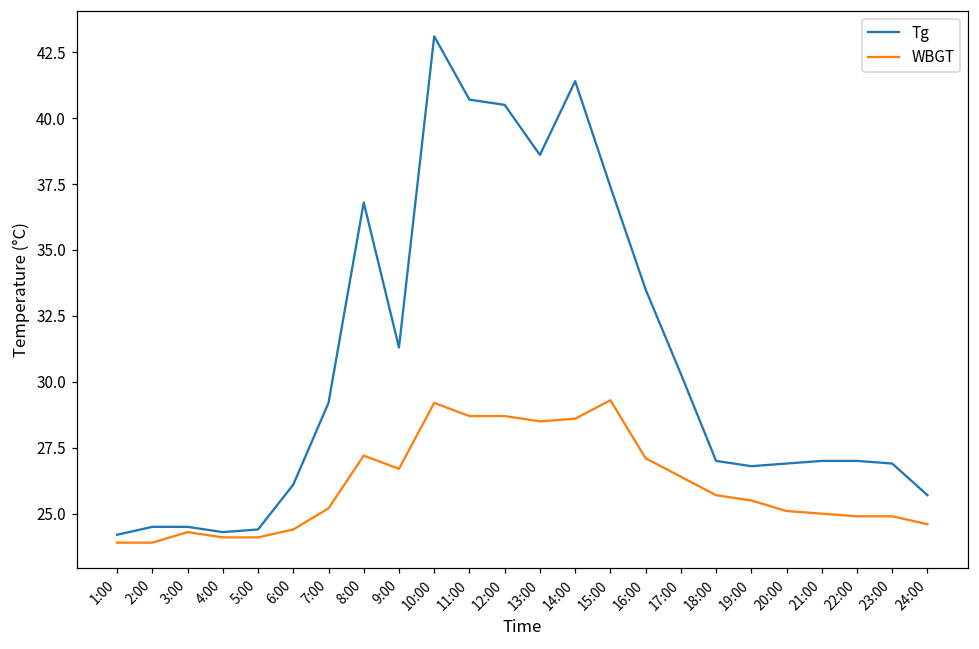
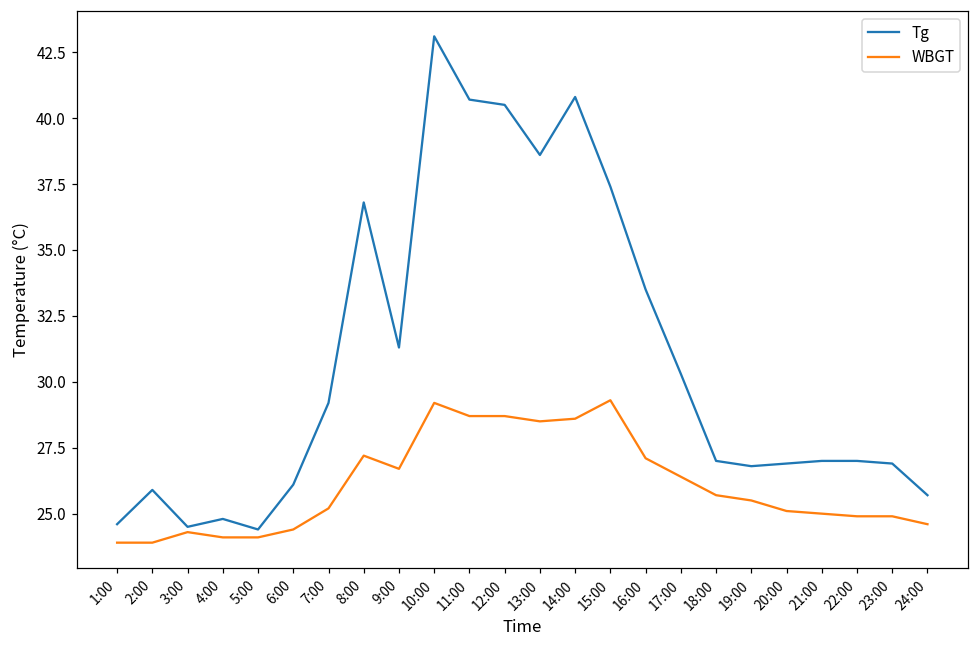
Tg, 1:00: 24.2 -> 24.6
Tg, 2:00: 24.5 -> 25.9
Tg, 4:00: 24.3 -> 24.8
Tg, 14:00: 41.4 -> 40.8
